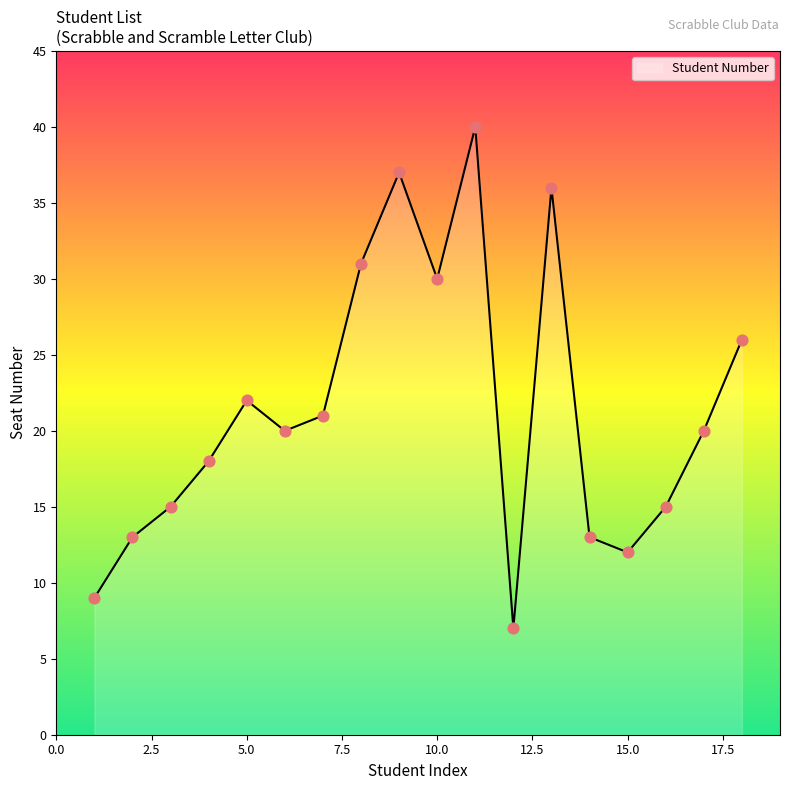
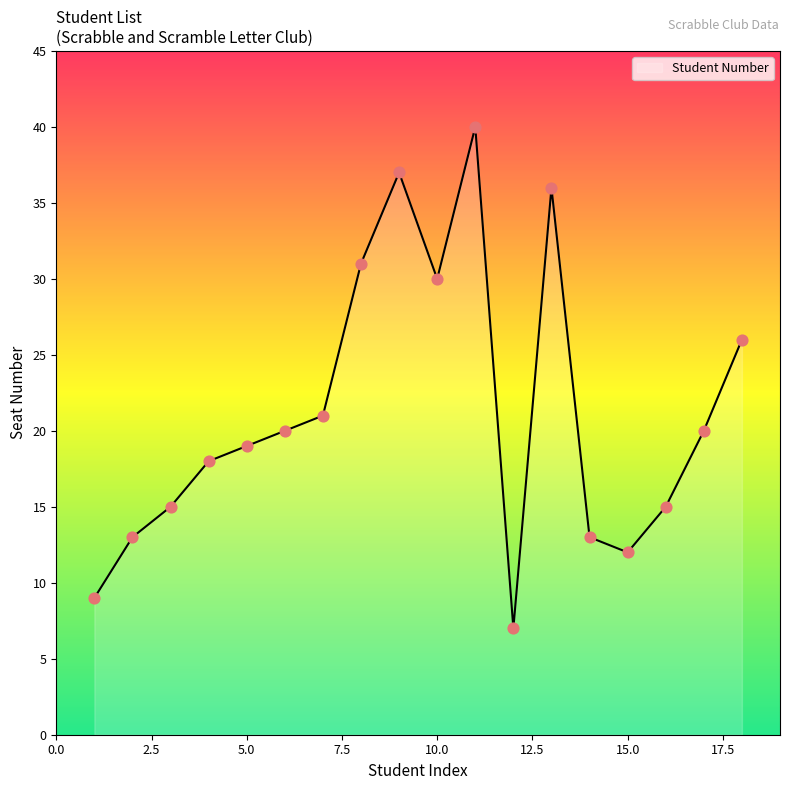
5.0: 22 -> 19
